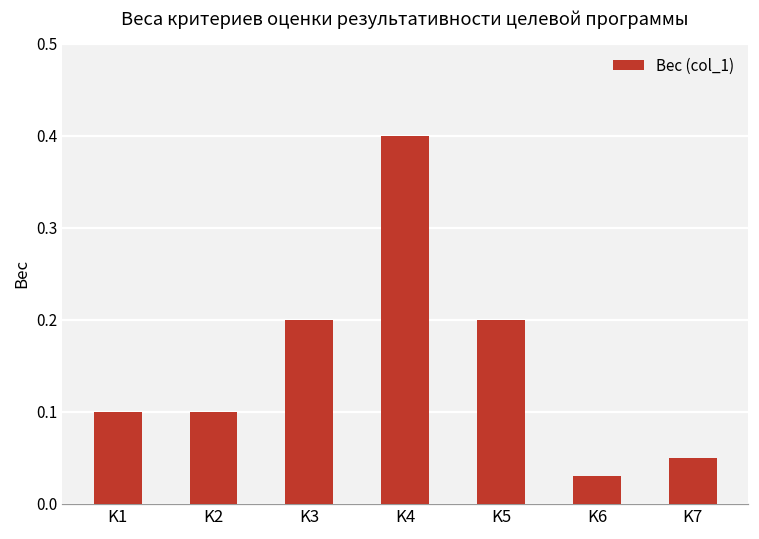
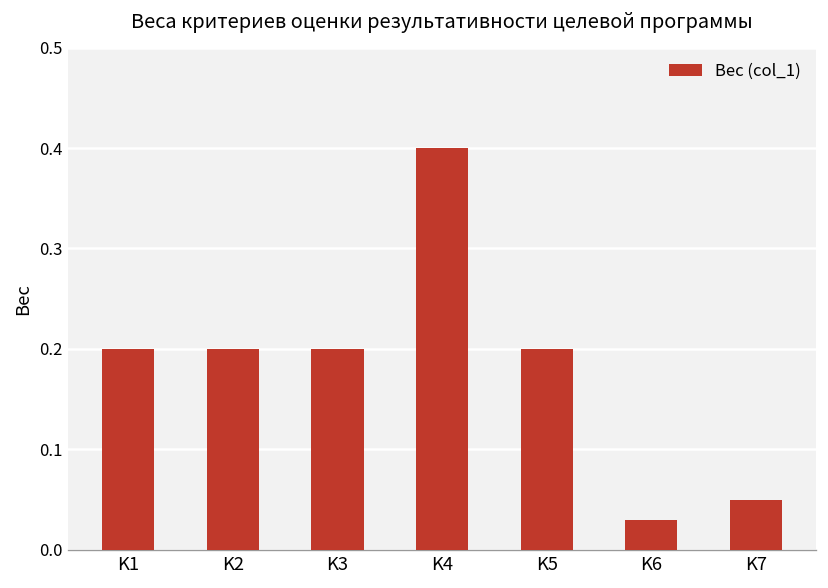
K1: 0.1 -> 0.2
K2: 0.1 -> 0.2
